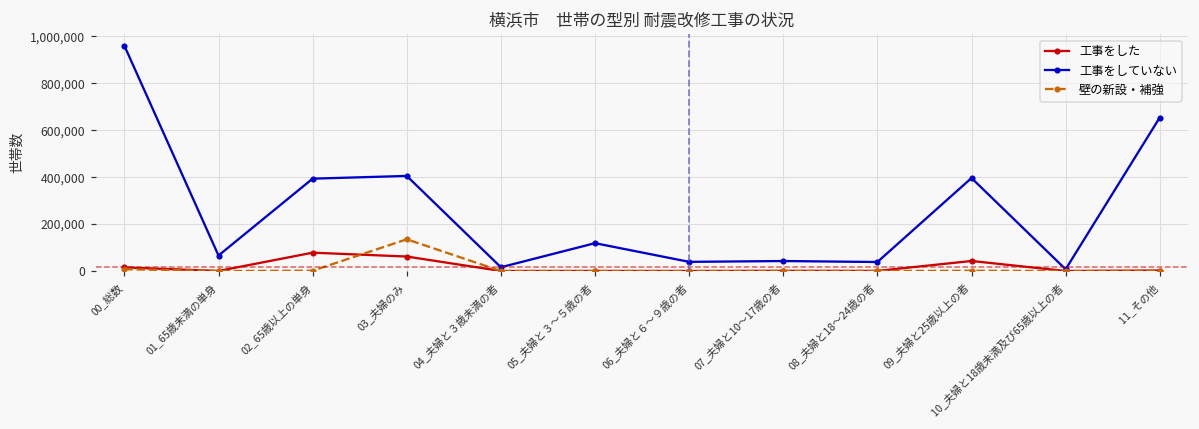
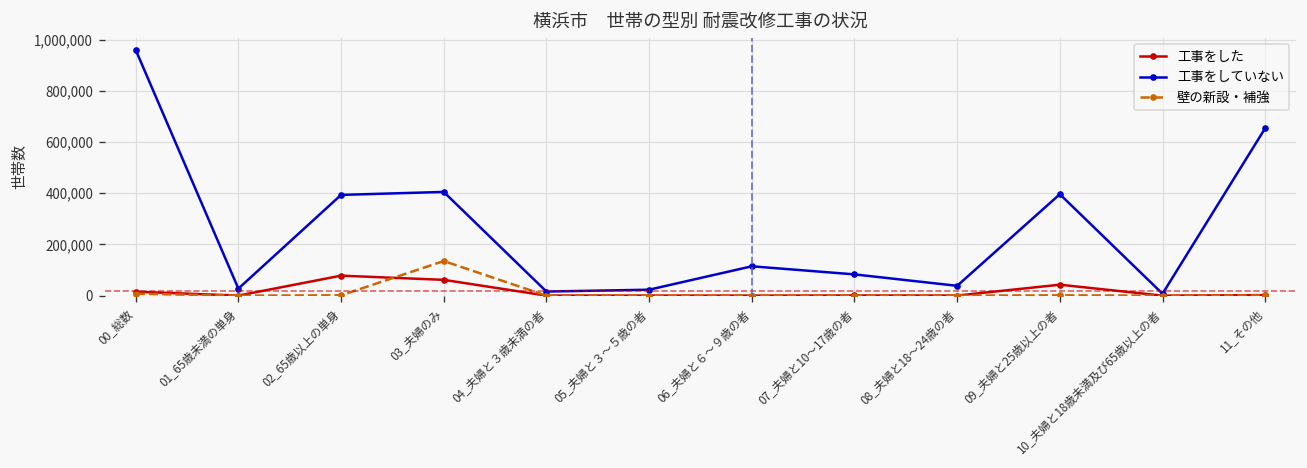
工事をしていない, 01_65歳未満の単身: 70,000 -> 30,000
工事をしていない, 05_夫婦と３～５歳の者: 120,000 -> 20,000
工事をしていない, 06_夫婦と６～９歳の者: 40,000 -> 110,000
工事をしていない, 07_夫婦と10～17歳の者: 40,000 -> 80,000
